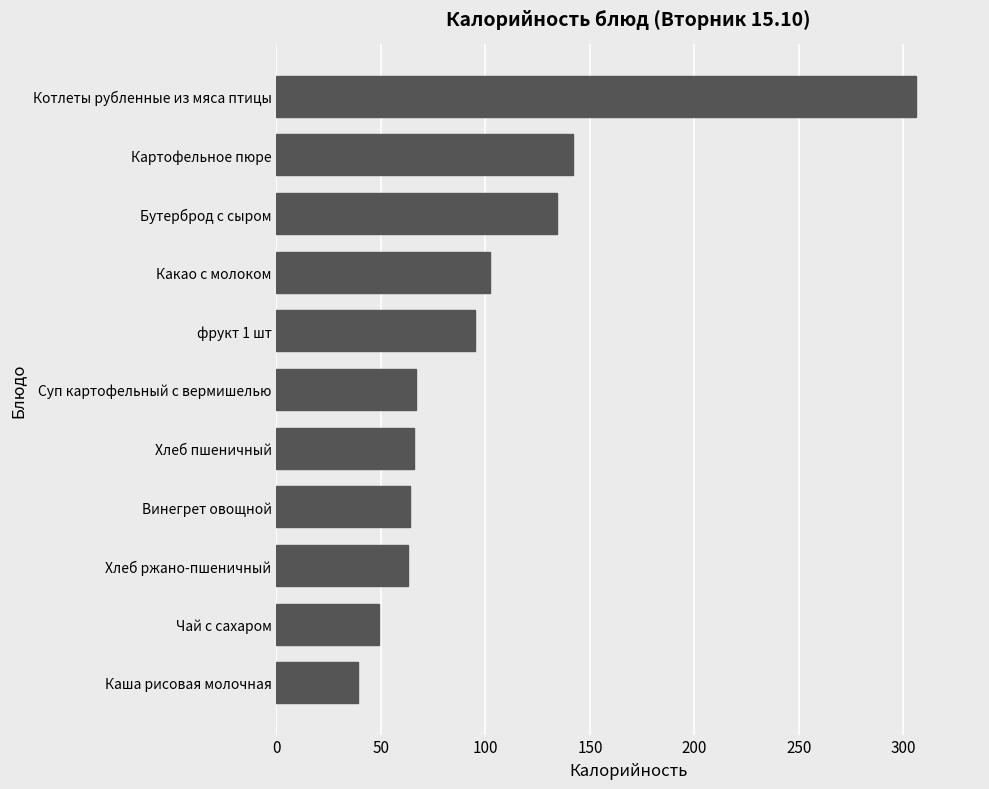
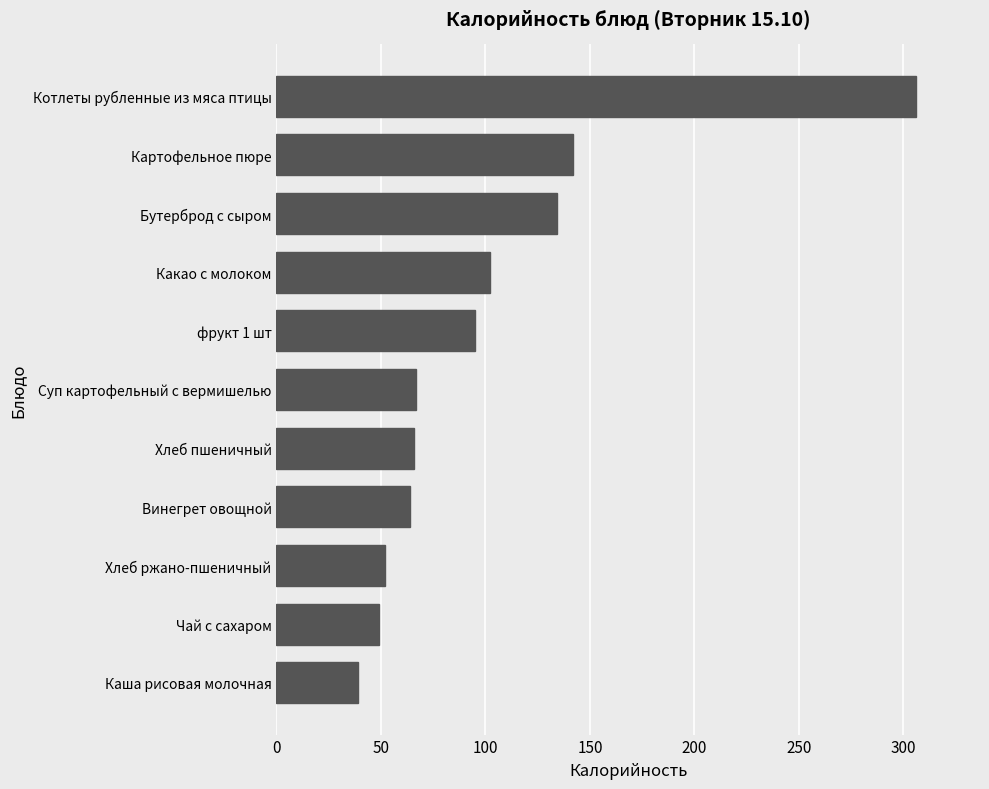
Хлеб ржано-пшеничный: 63 -> 52
